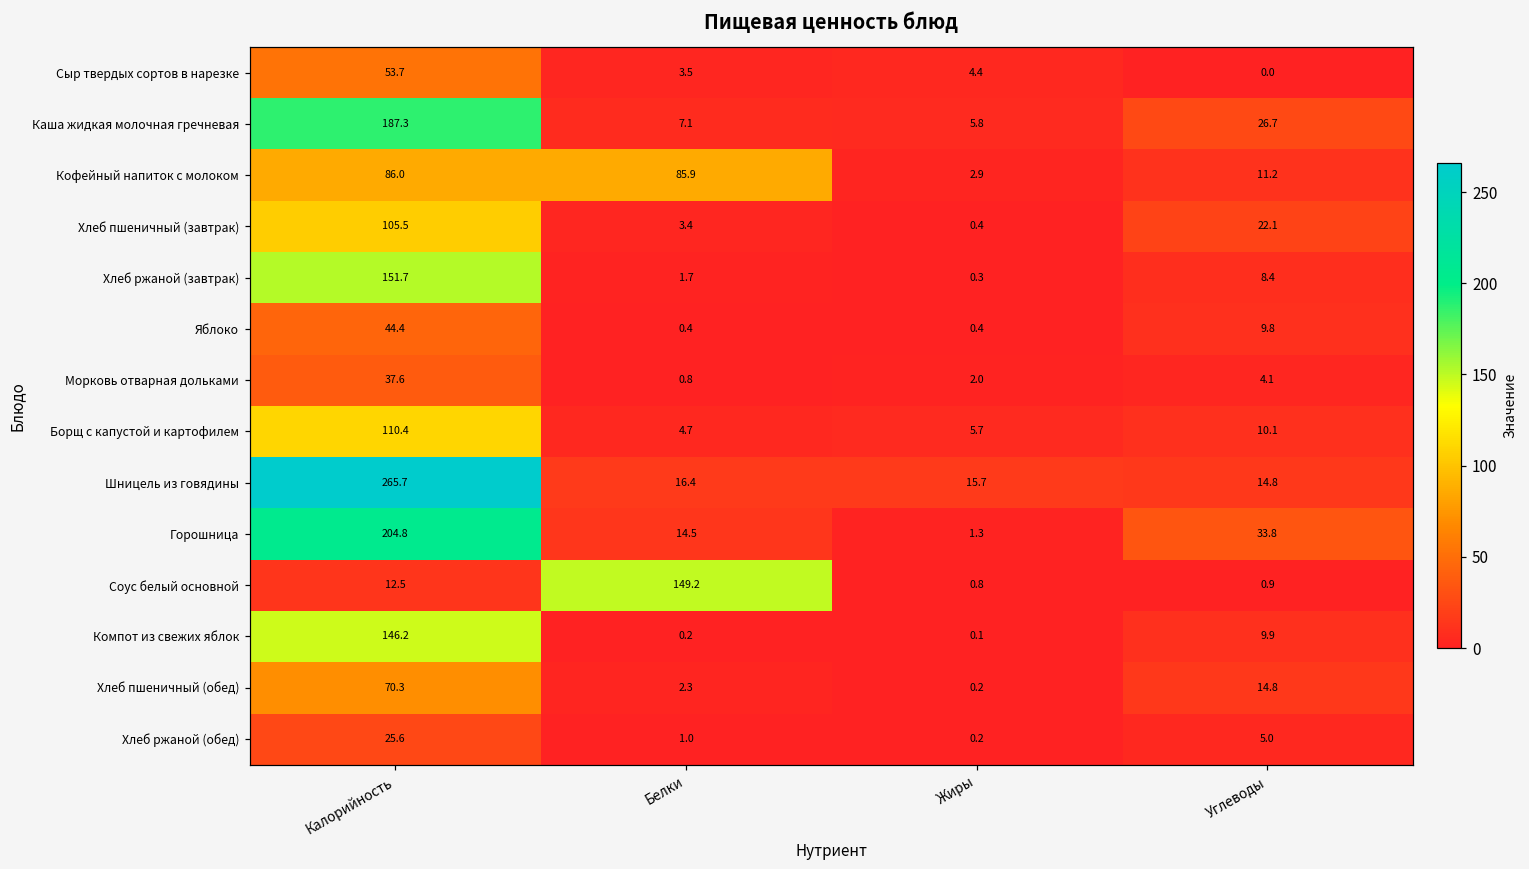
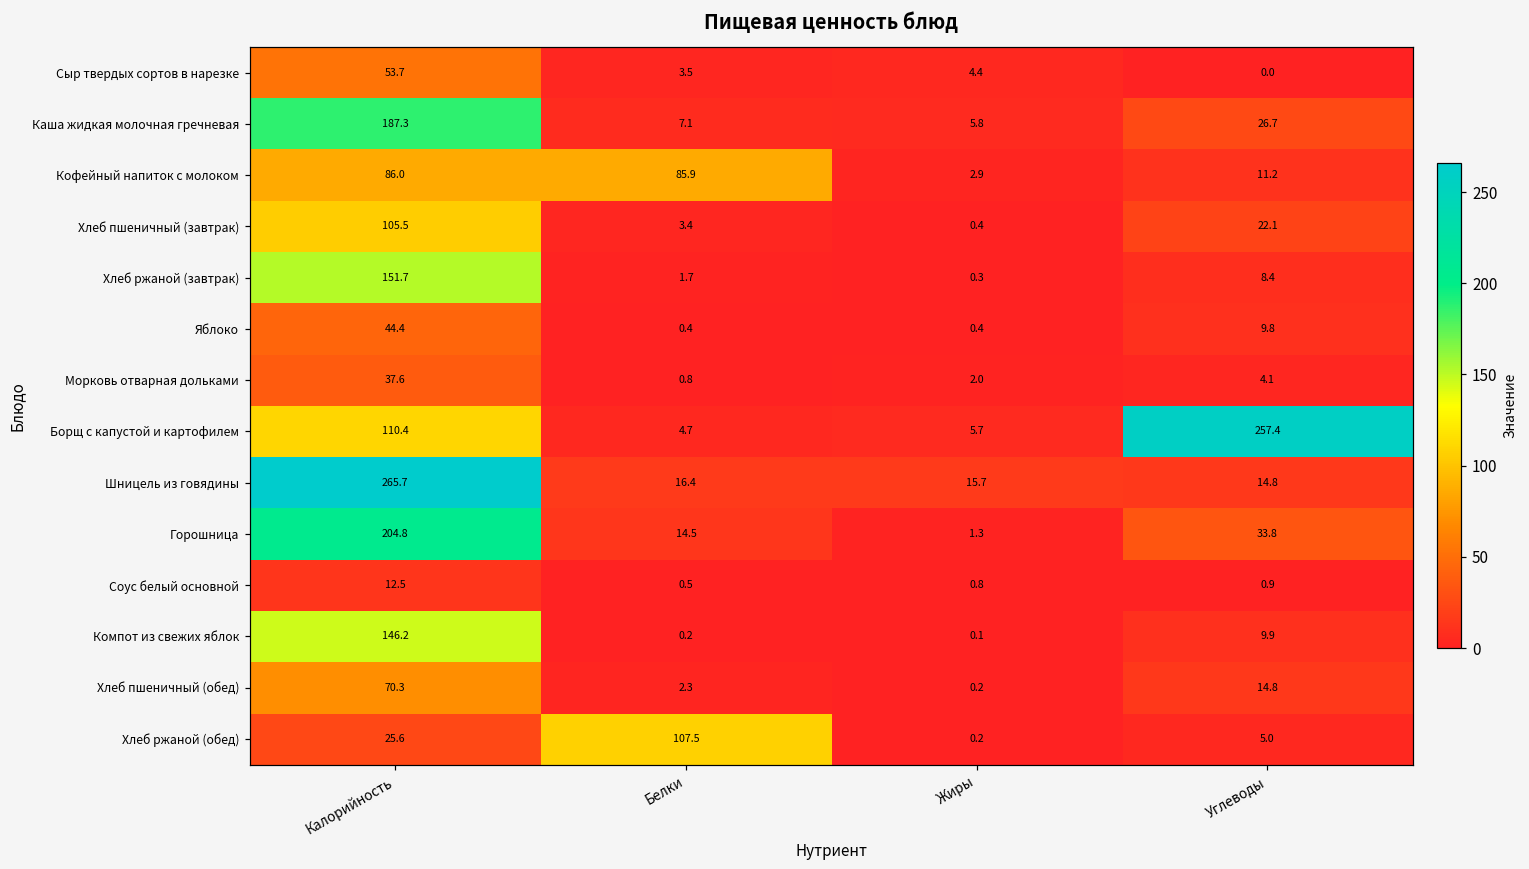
Борщ с капустой и картофилем, Углеводы: 10.1 -> 257.4
Соус белый основной, Белки: 149.2 -> 0.5
Хлеб ржаной (обед), Белки: 1.0 -> 107.5
